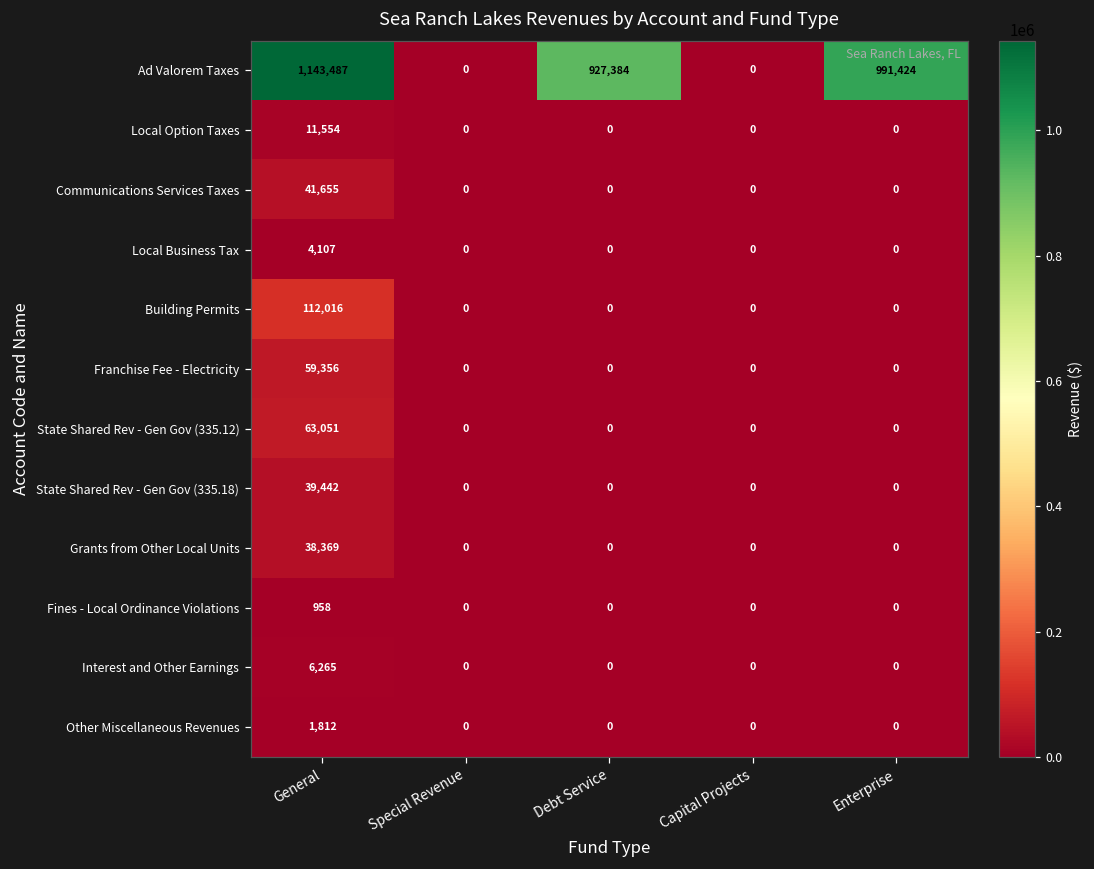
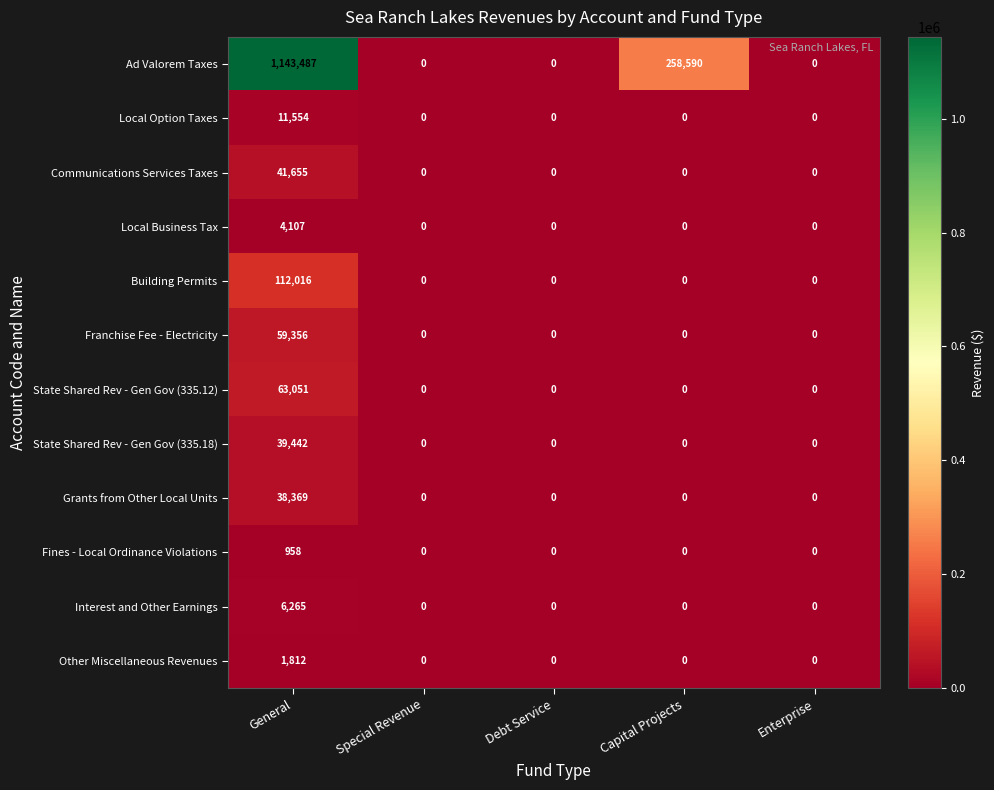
Ad Valorem Taxes, Debt Service: 927,384 -> 0
Ad Valorem Taxes, Capital Projects: 0 -> 258,590
Ad Valorem Taxes, Enterprise: 991,424 -> 0
